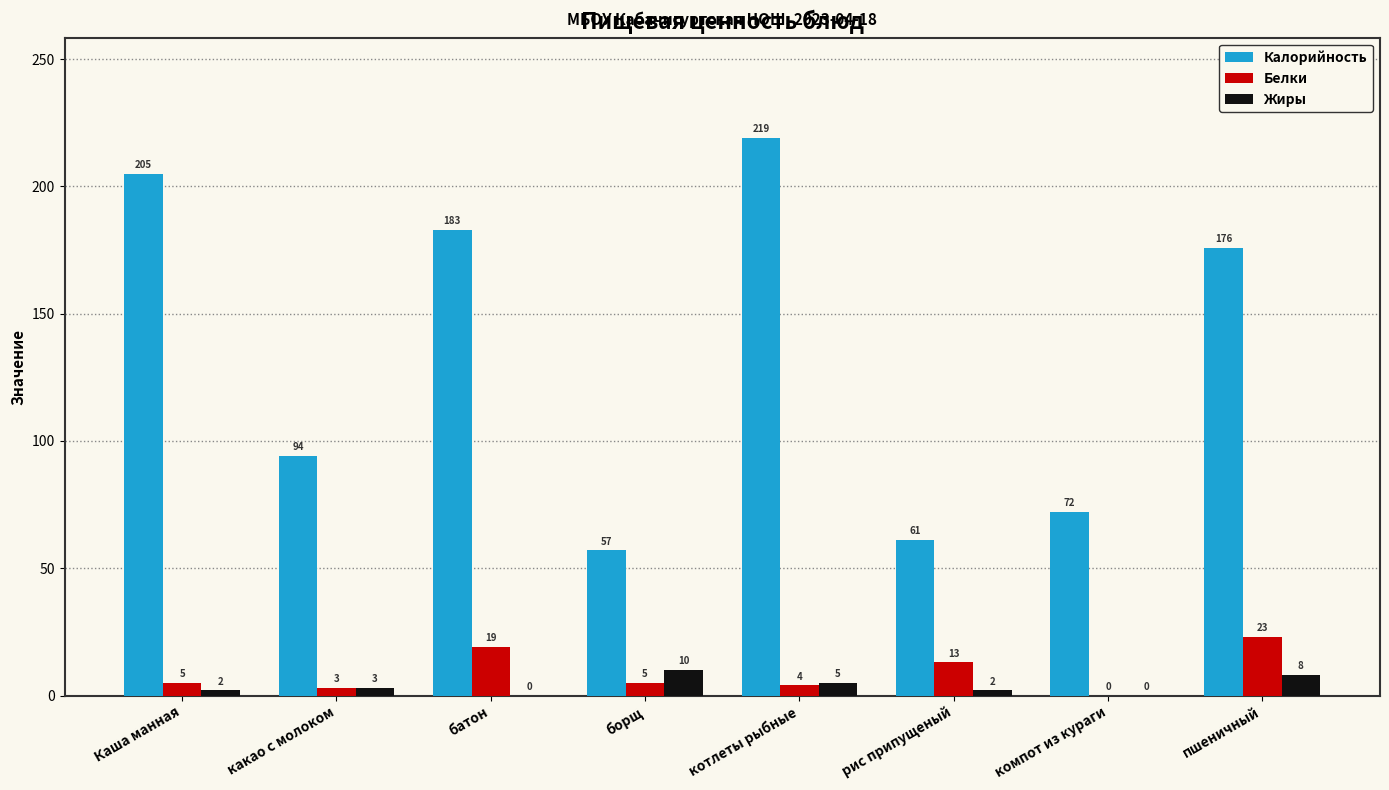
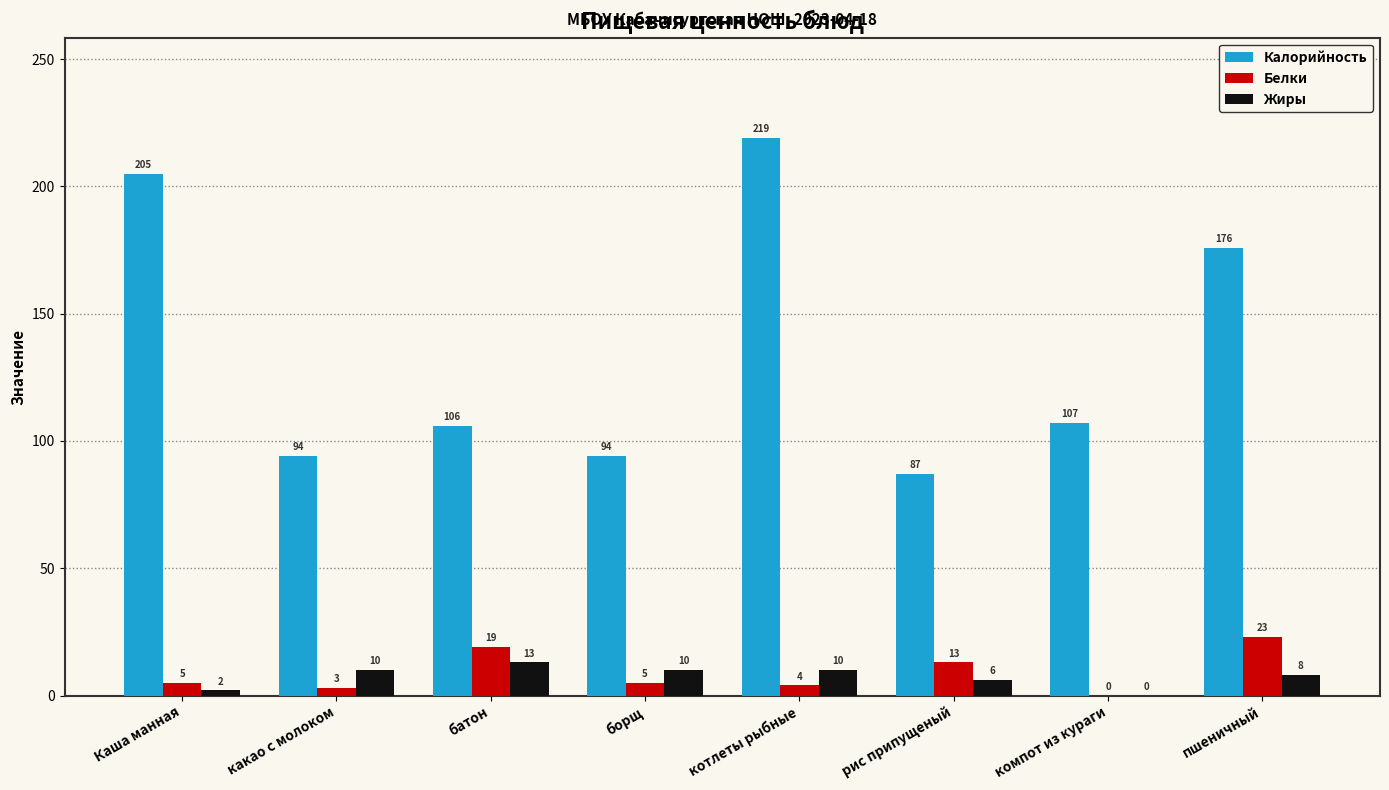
Жиры, какао с молоком: 3 -> 10
Калорийность, батон: 183 -> 106
Жиры, батон: 0 -> 13
Калорийность, борщ: 57 -> 94
Жиры, котлеты рыбные: 5 -> 10
Калорийность, рис припущеный: 61 -> 87
Жиры, рис припущеный: 2 -> 6
Калорийность, компот из кураги: 72 -> 107
